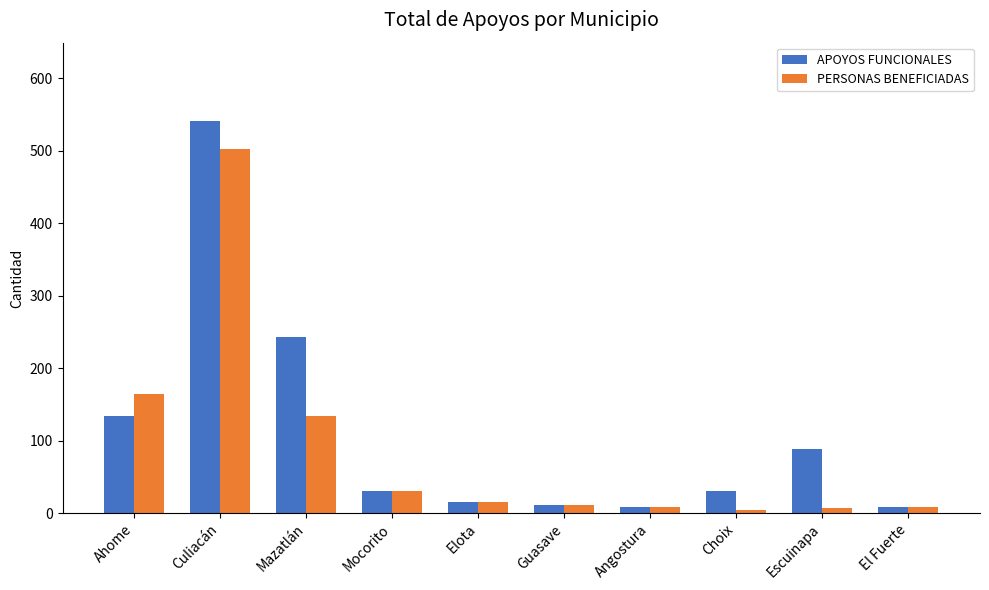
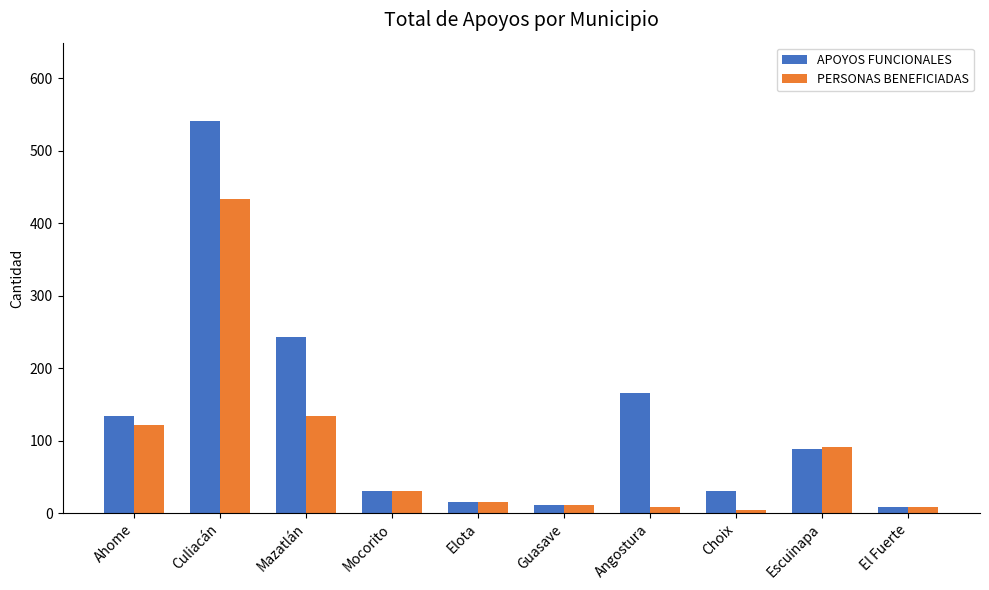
PERSONAS BENEFICIADAS, Ahome: 160 -> 120
PERSONAS BENEFICIADAS, Culiacán: 500 -> 430
APOYOS FUNCIONALES, Angostura: 10 -> 170
PERSONAS BENEFICIADAS, Escuinapa: 10 -> 90
